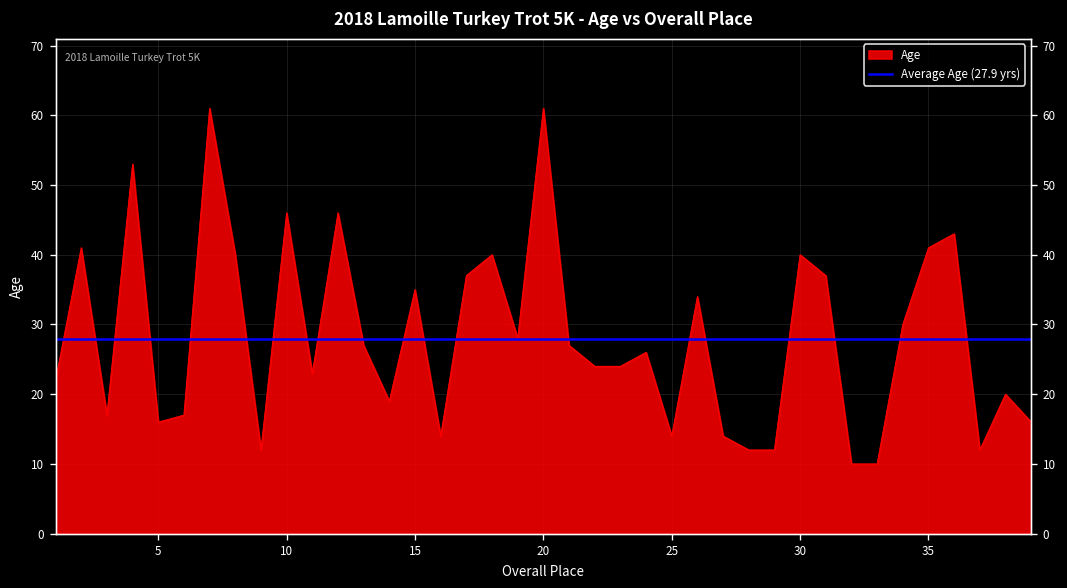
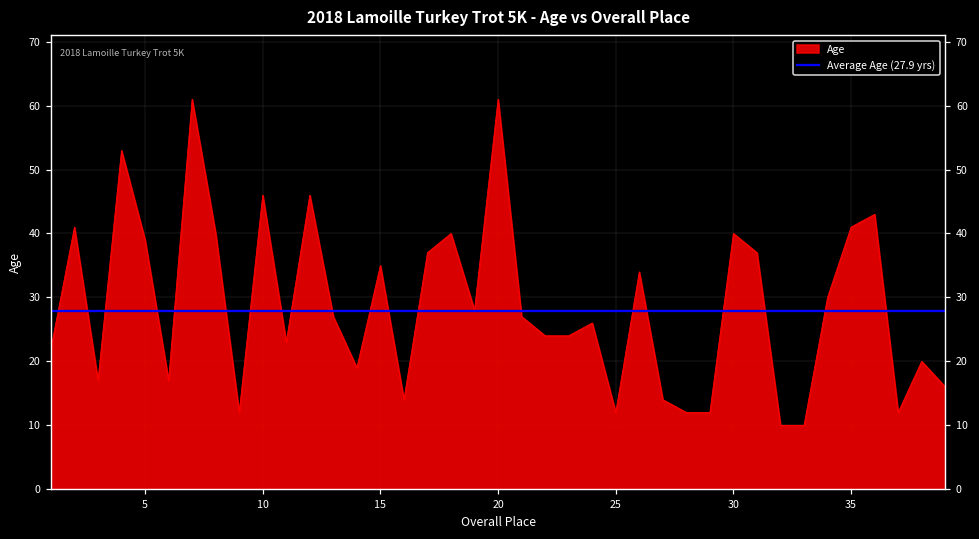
5: 16 -> 39
25: 14 -> 12
